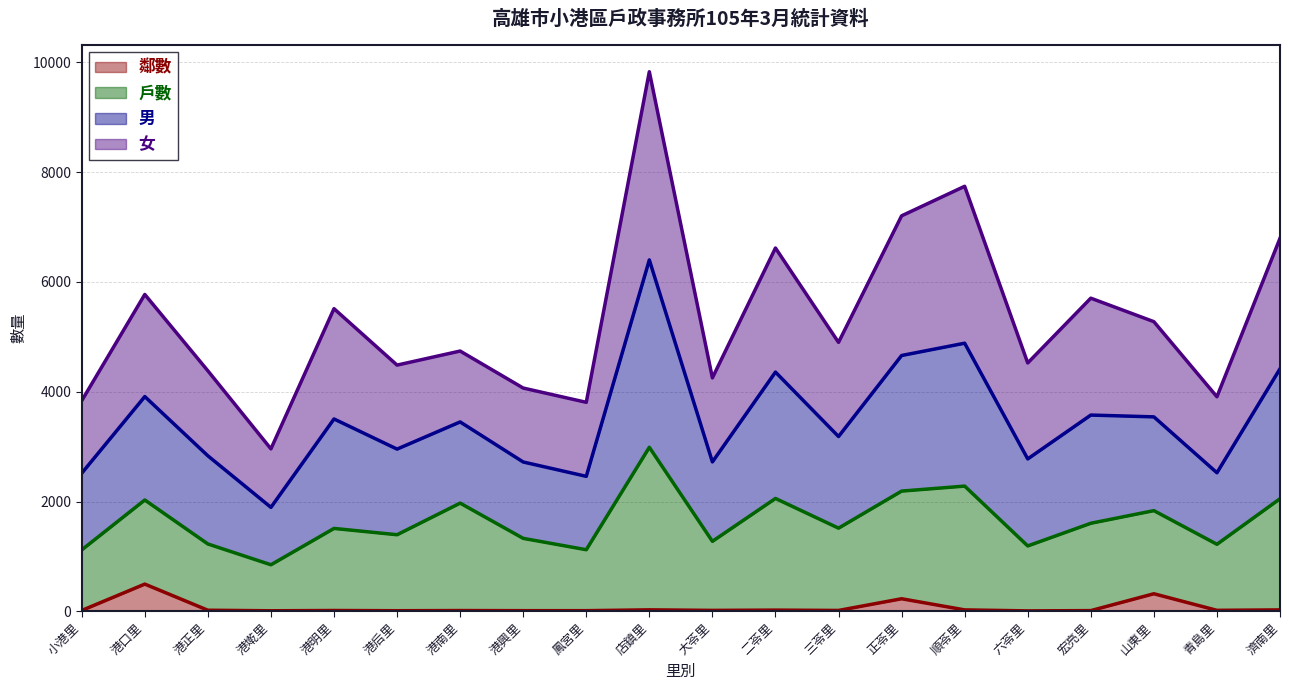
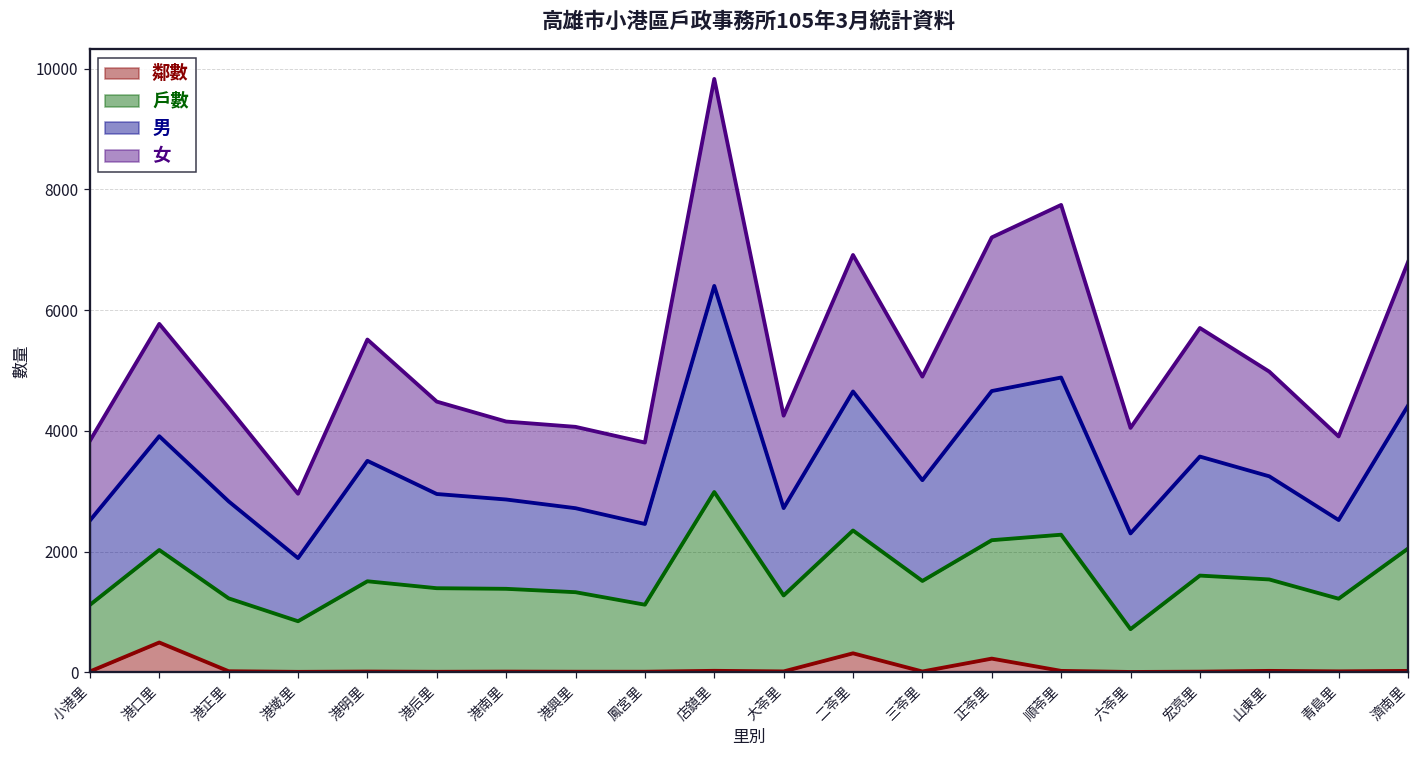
戶數, 港南里: 2000 -> 1400
鄰數, 二苓里: 0 -> 300
戶數, 六苓里: 1200 -> 700
鄰數, 山東里: 300 -> 0
